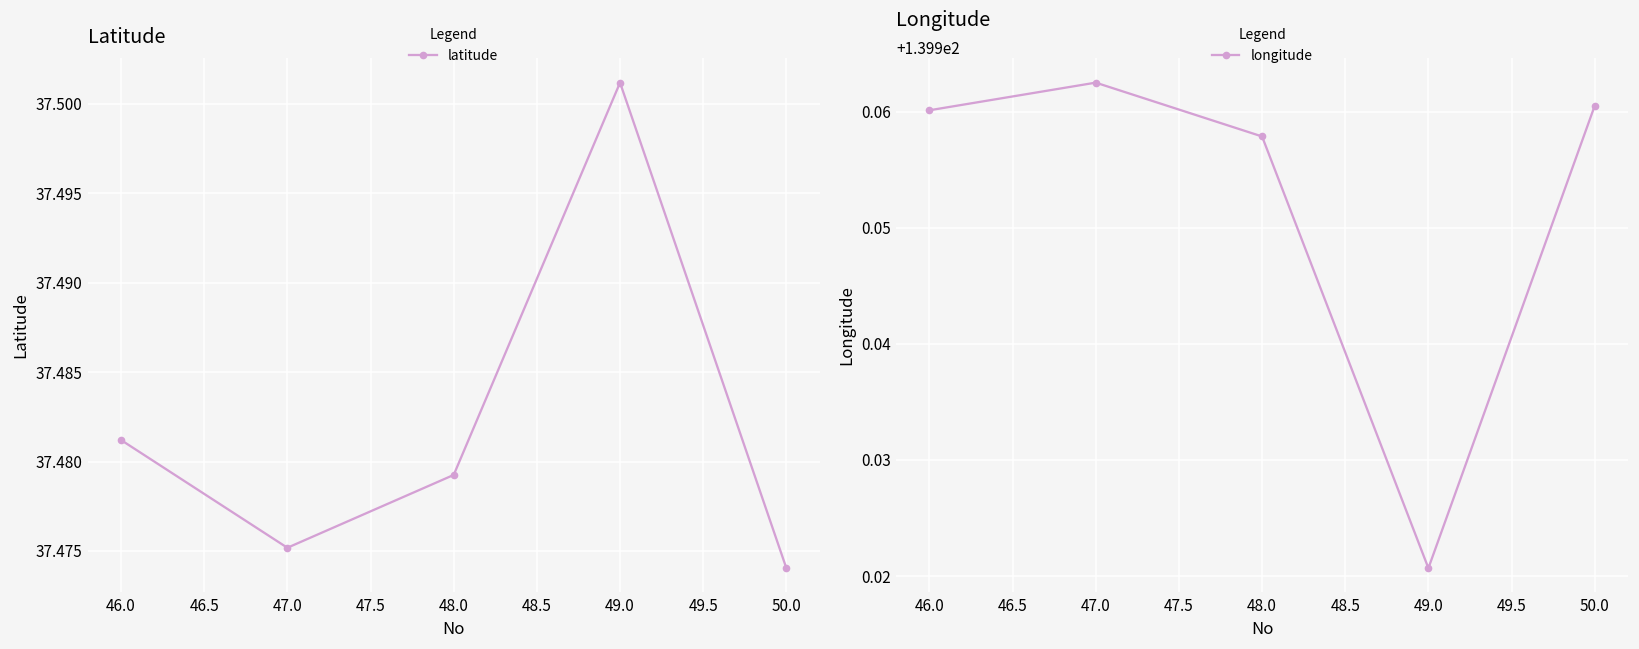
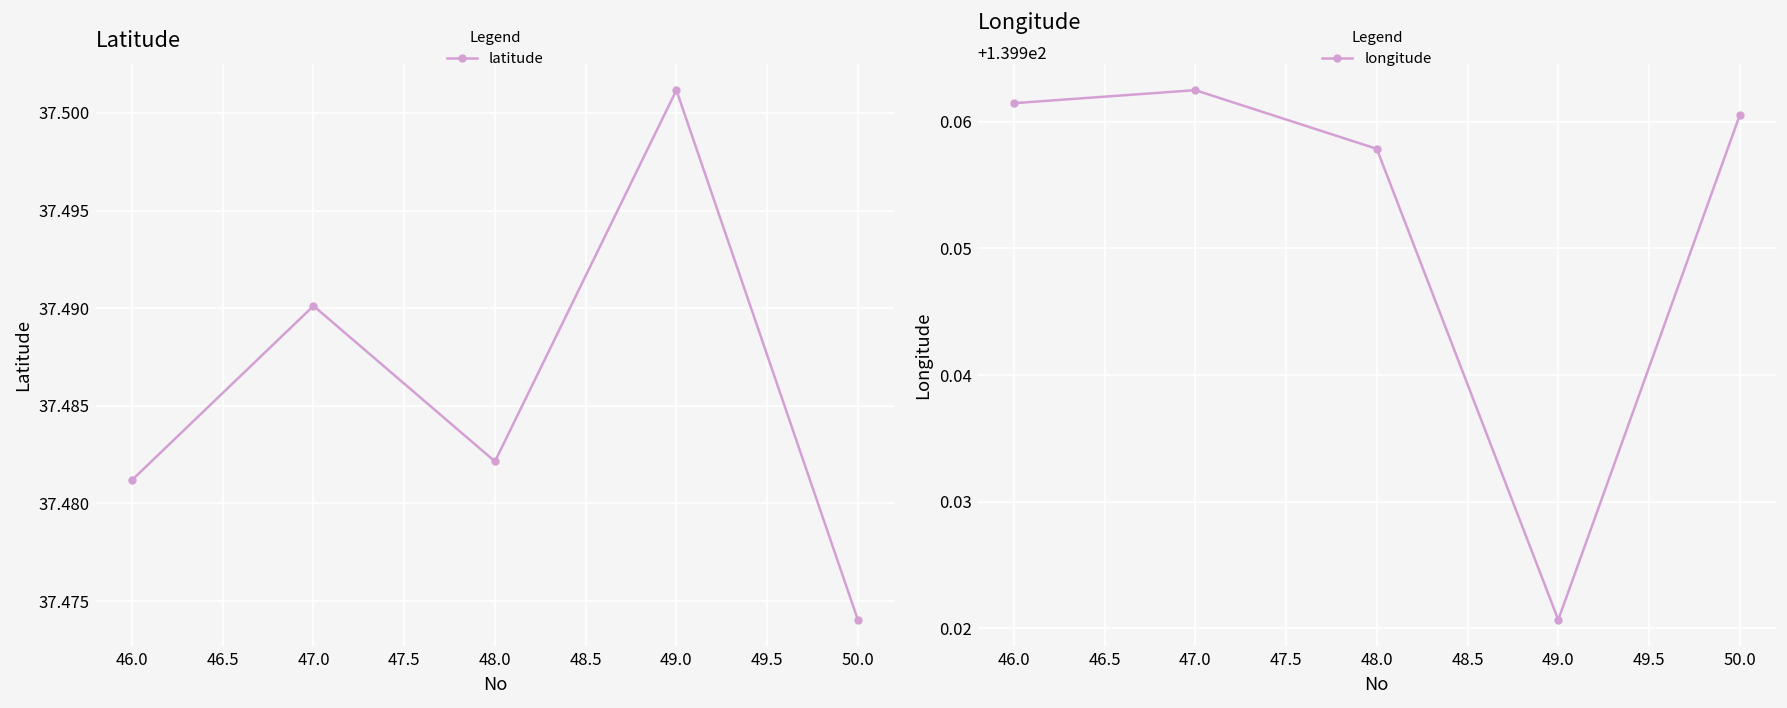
Latitude, 47.0: 37.4752 -> 37.4901
Latitude, 48.0: 37.4792 -> 37.4822
Longitude, 46.0: 139.9601 -> 139.9615
